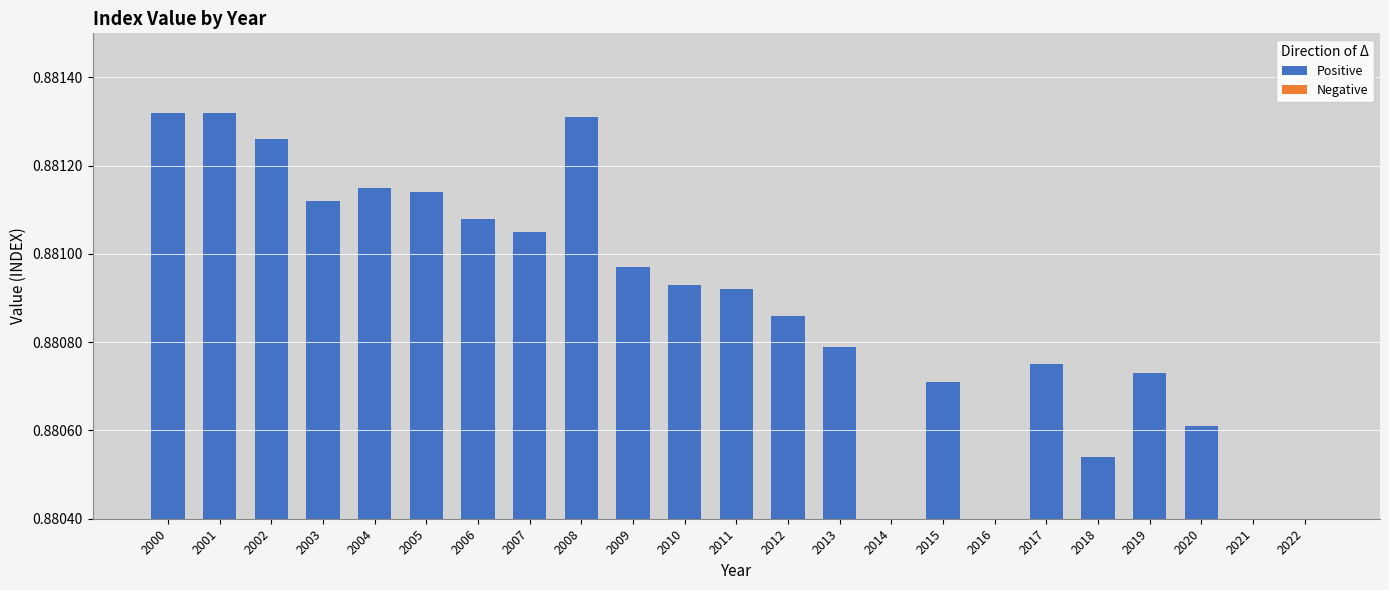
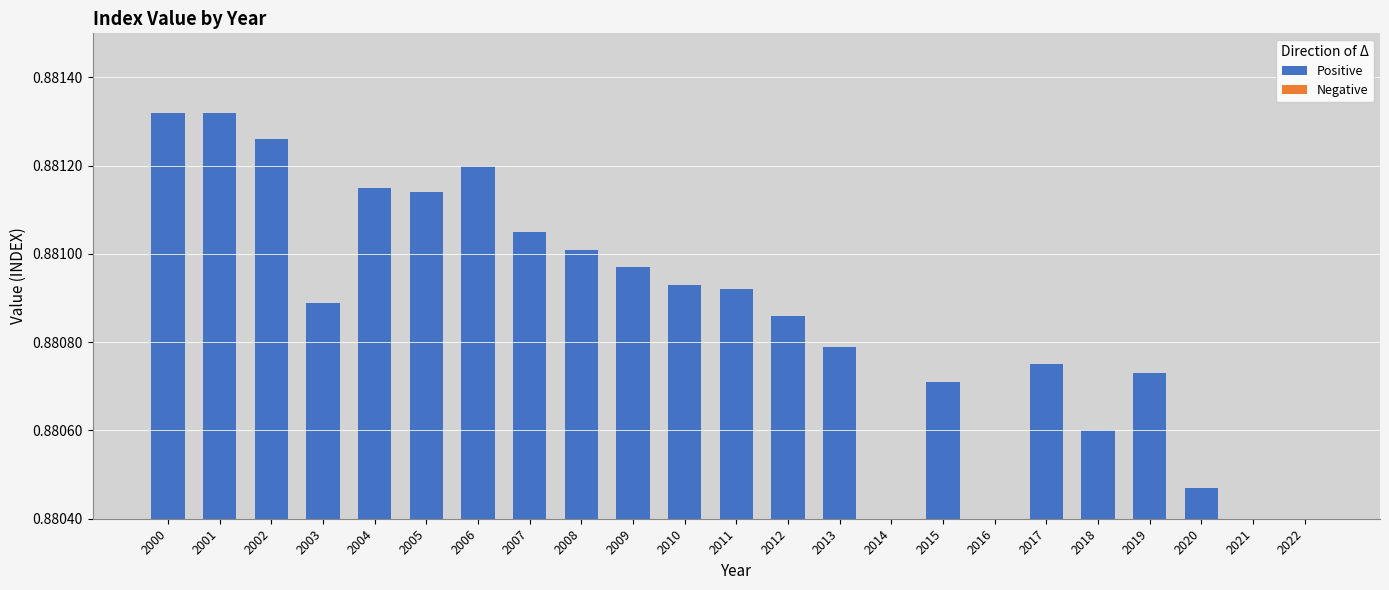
Positive, 2003: 0.88112 -> 0.88089
Positive, 2006: 0.88108 -> 0.88120
Positive, 2008: 0.88131 -> 0.88101
Positive, 2018: 0.88054 -> 0.88060
Positive, 2020: 0.88061 -> 0.88047
